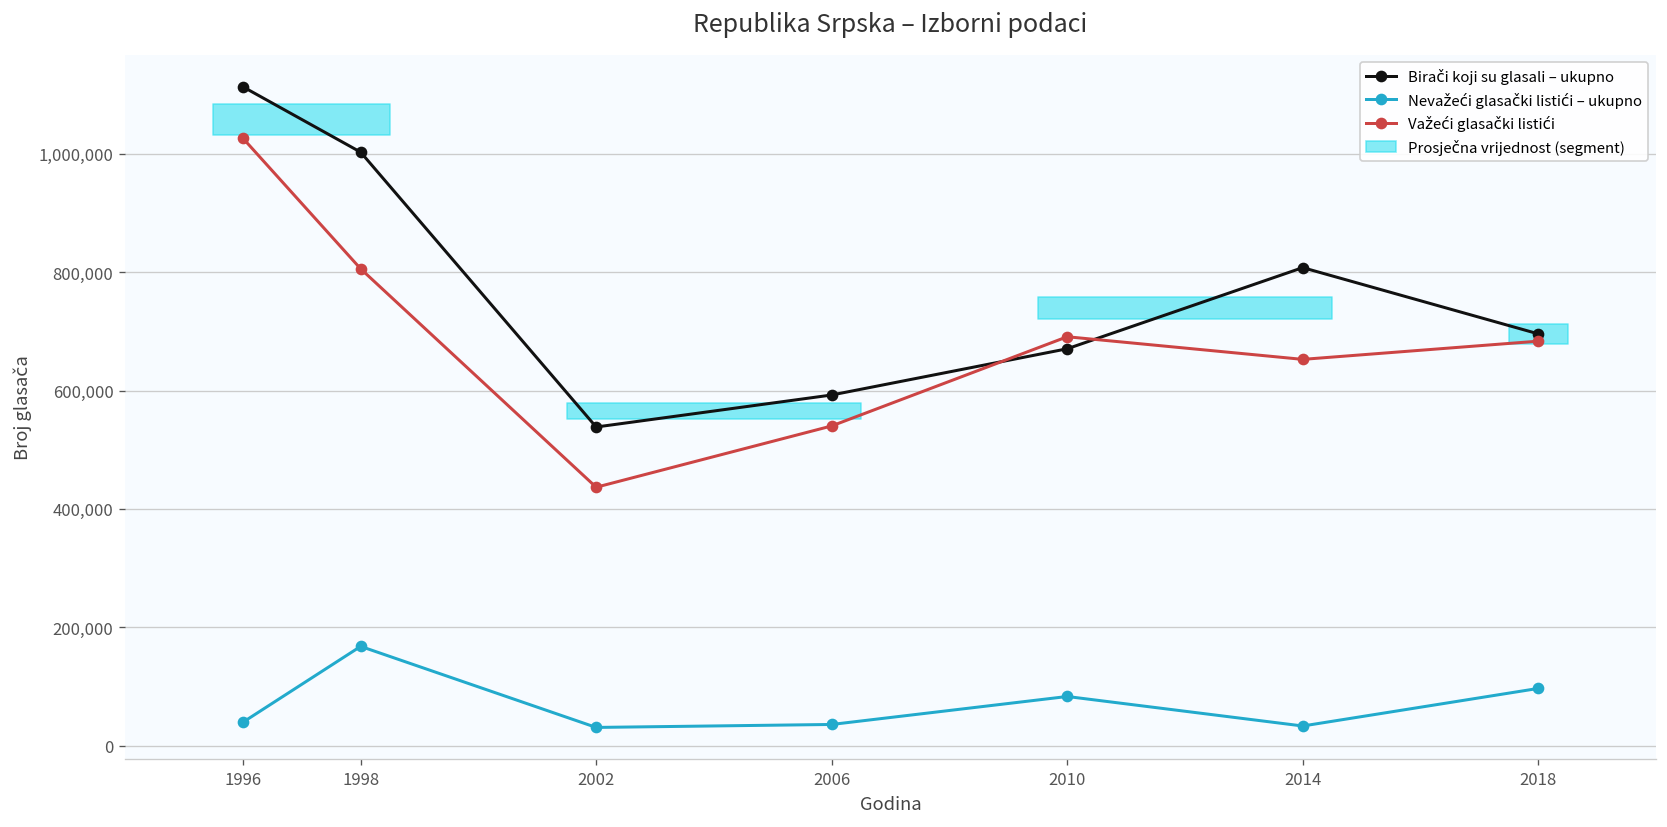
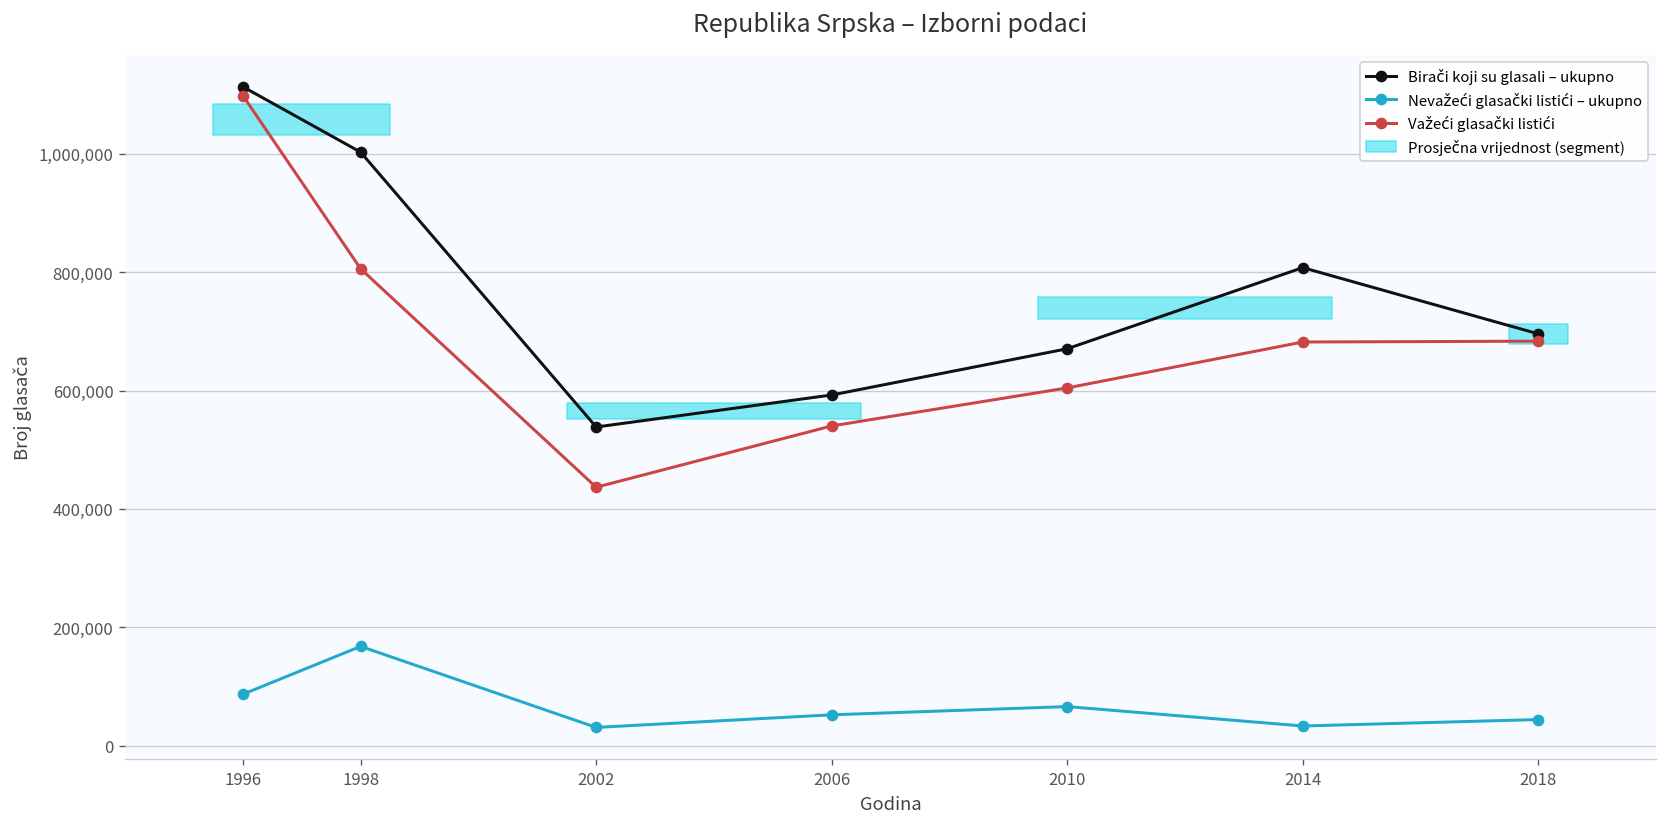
Nevažeći glasački listići – ukupno, 1996: 40,000 -> 90,000
Važeći glasački listići, 1996: 1,030,000 -> 1,100,000
Nevažeći glasački listići – ukupno, 2006: 40,000 -> 50,000
Nevažeći glasački listići – ukupno, 2010: 80,000 -> 70,000
Važeći glasački listići, 2010: 690,000 -> 600,000
Važeći glasački listići, 2014: 650,000 -> 680,000
Nevažeći glasački listići – ukupno, 2018: 100,000 -> 40,000
